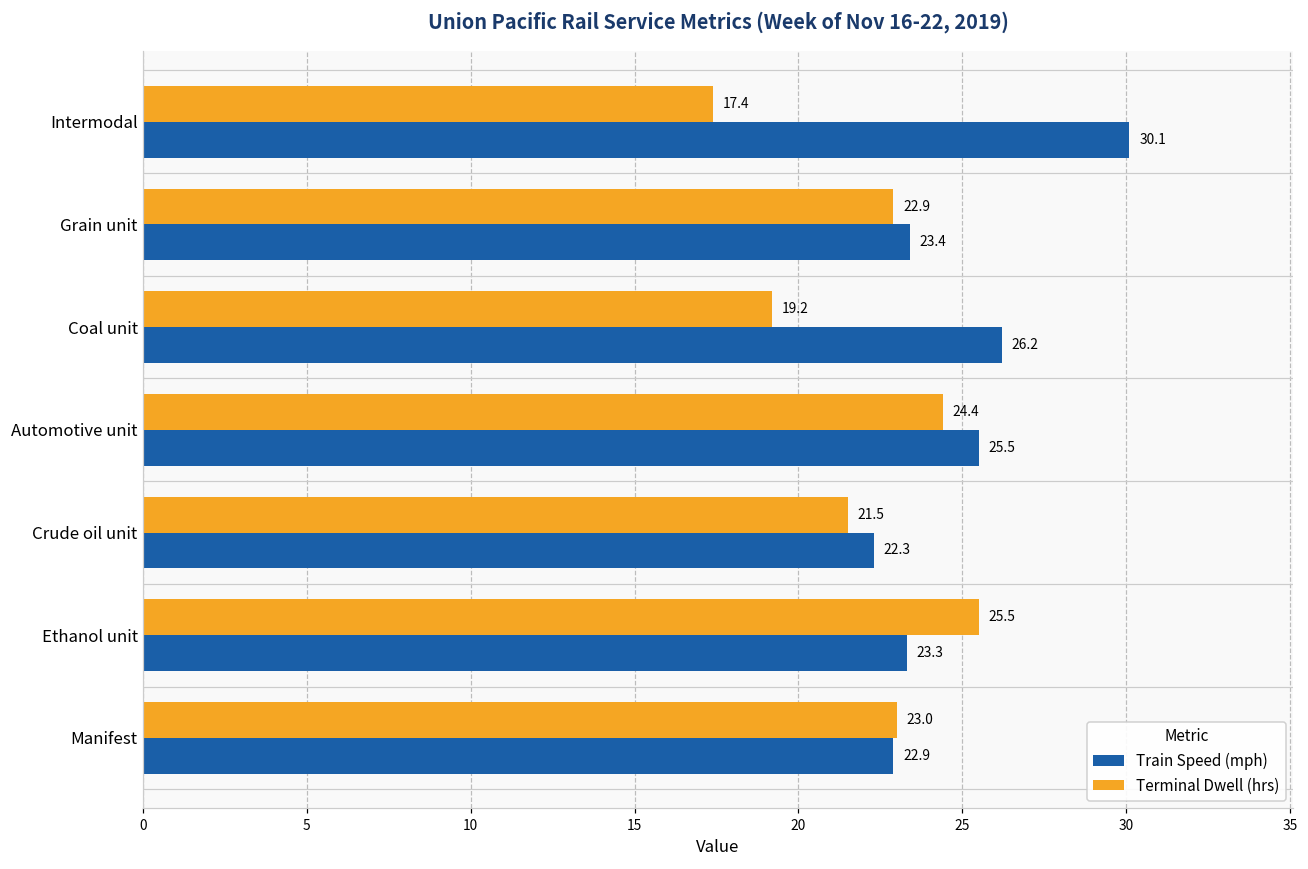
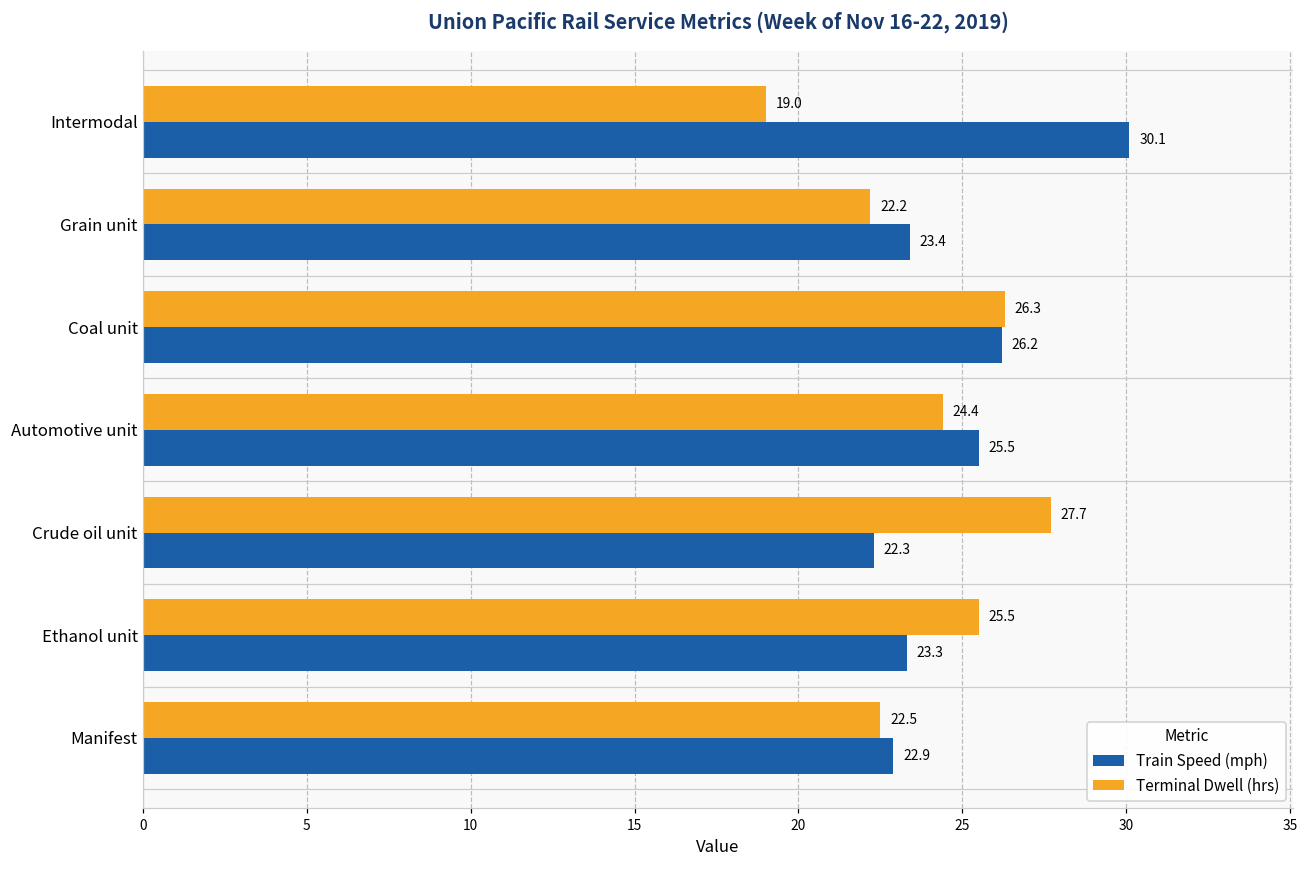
Terminal Dwell (hrs), Intermodal: 17.4 -> 19.0
Terminal Dwell (hrs), Grain unit: 22.9 -> 22.2
Terminal Dwell (hrs), Coal unit: 19.2 -> 26.3
Terminal Dwell (hrs), Crude oil unit: 21.5 -> 27.7
Terminal Dwell (hrs), Manifest: 23.0 -> 22.5
